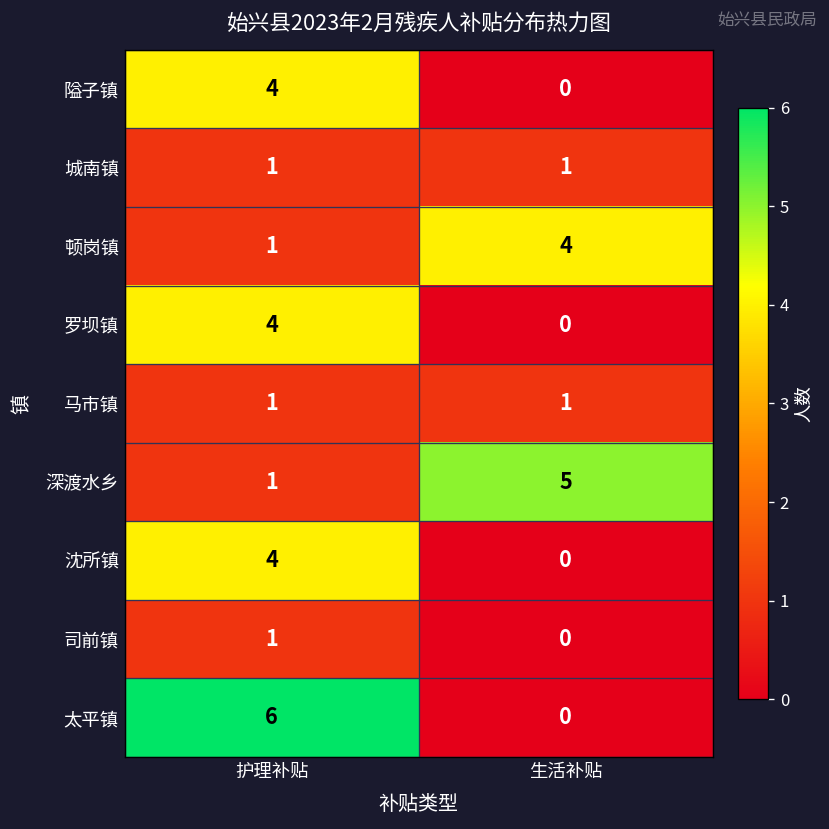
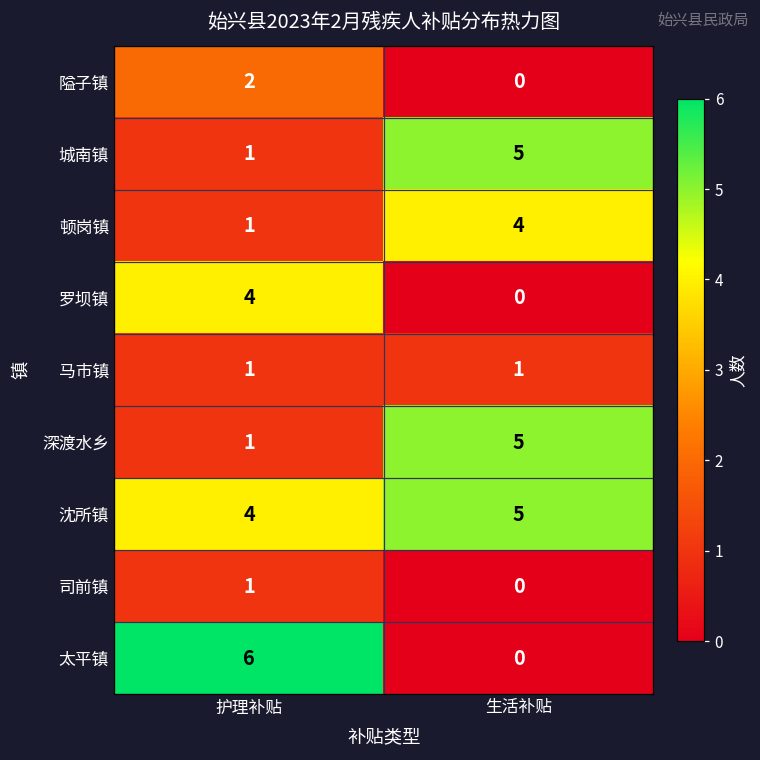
隘子镇, 护理补贴: 4 -> 2
城南镇, 生活补贴: 1 -> 5
沈所镇, 生活补贴: 0 -> 5
